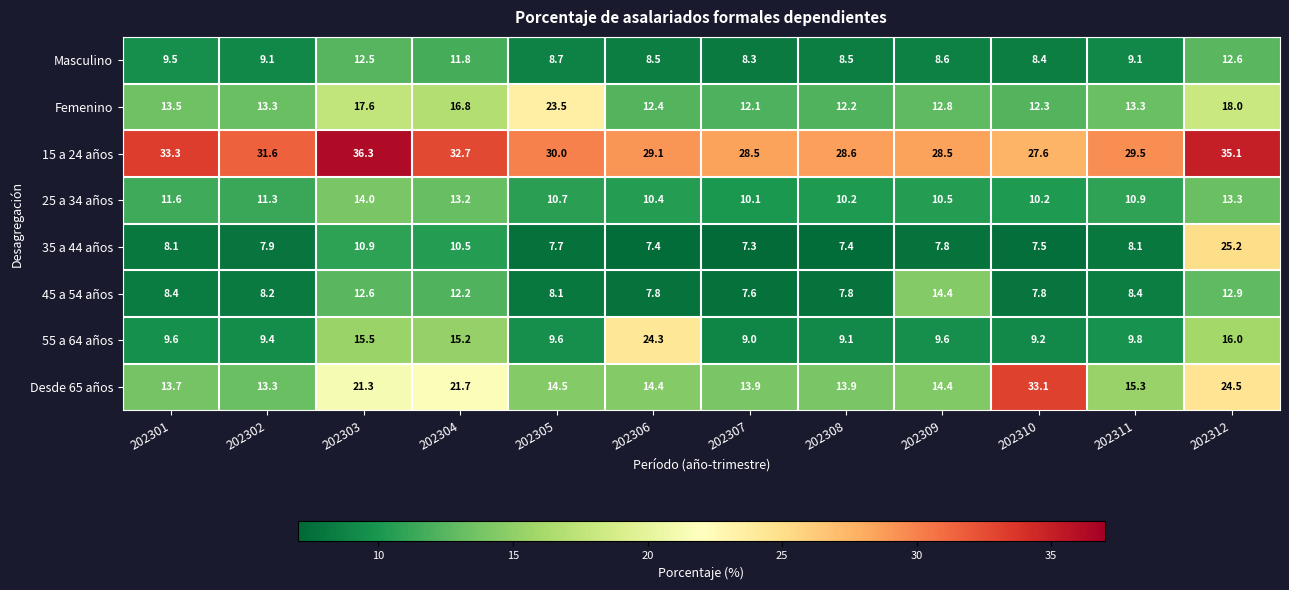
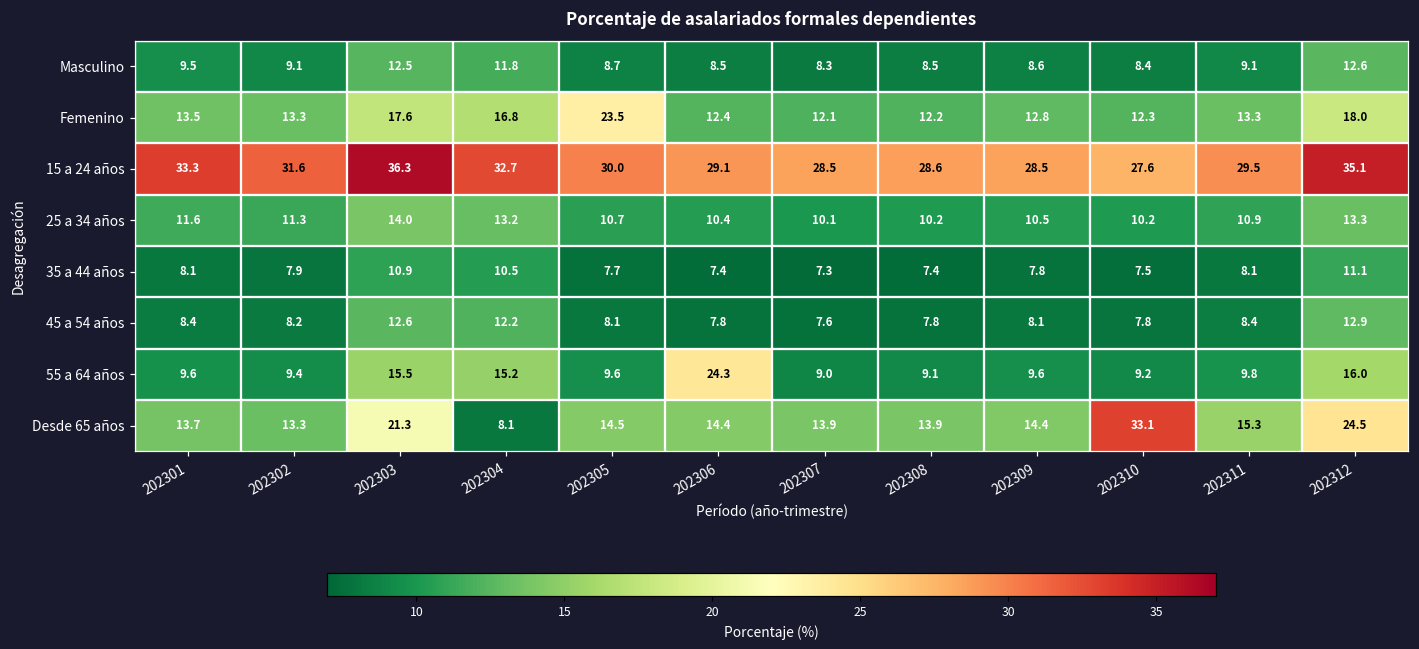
35 a 44 años, 202312: 25.2 -> 11.1
45 a 54 años, 202309: 14.4 -> 8.1
Desde 65 años, 202304: 21.7 -> 8.1
